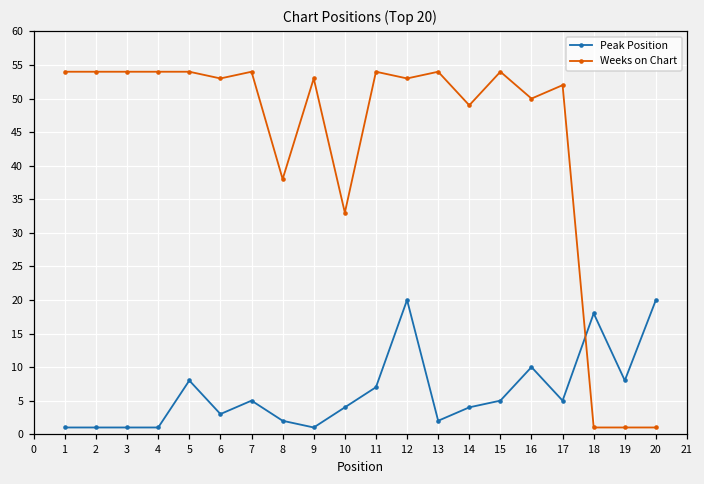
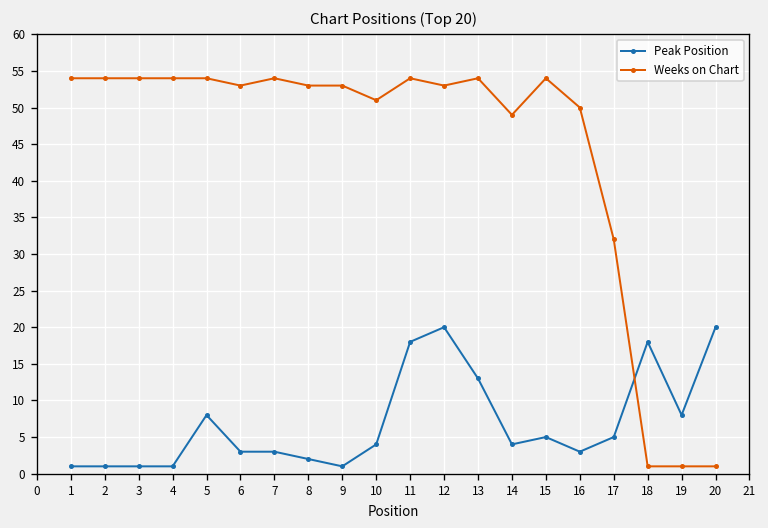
Peak Position, 7: 5 -> 3
Weeks on Chart, 8: 38 -> 53
Weeks on Chart, 10: 33 -> 51
Peak Position, 11: 7 -> 18
Peak Position, 13: 2 -> 13
Peak Position, 16: 10 -> 3
Weeks on Chart, 17: 52 -> 32
